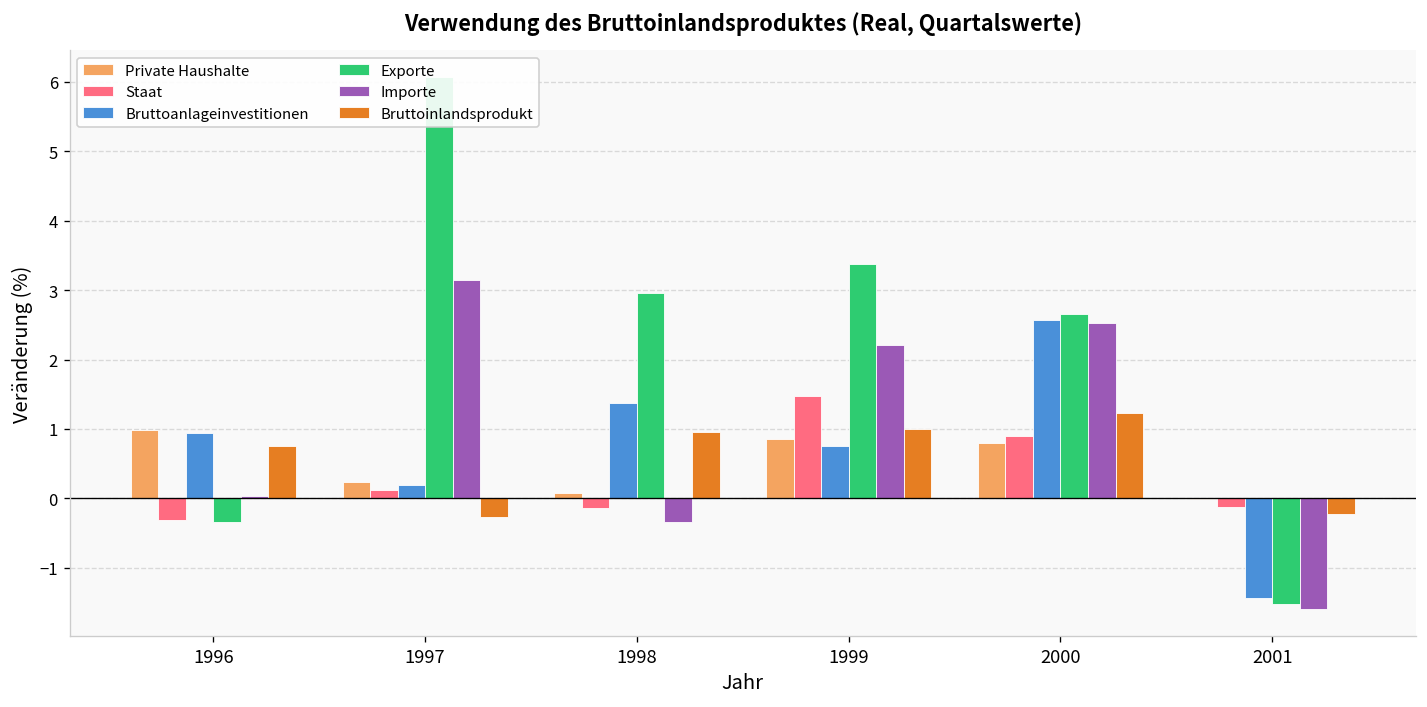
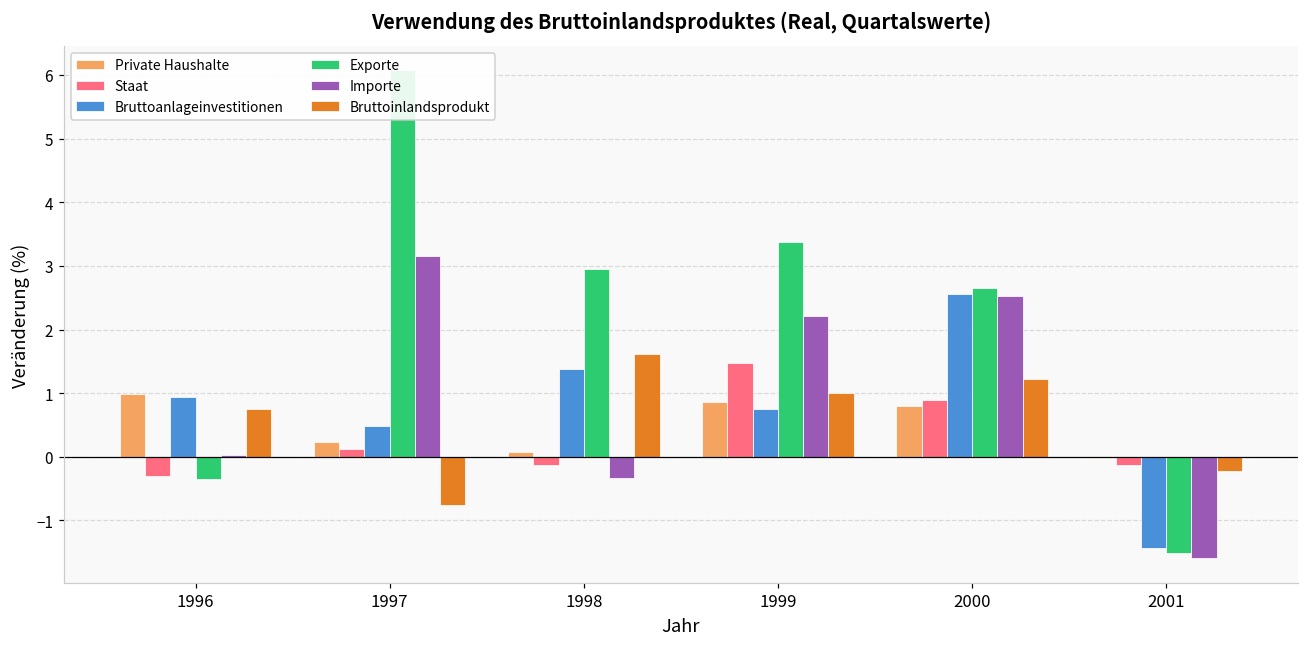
Bruttoanlageinvestitionen, 1997: 0.2 -> 0.5
Bruttoinlandsprodukt, 1997: -0.3 -> -0.8
Bruttoinlandsprodukt, 1998: 1.0 -> 1.6
